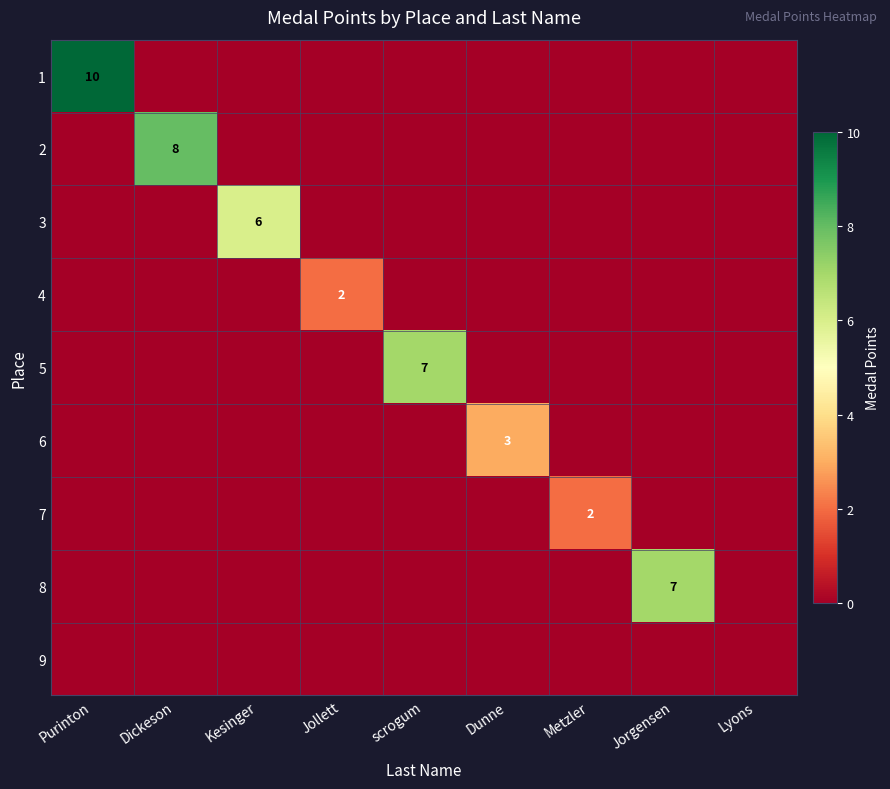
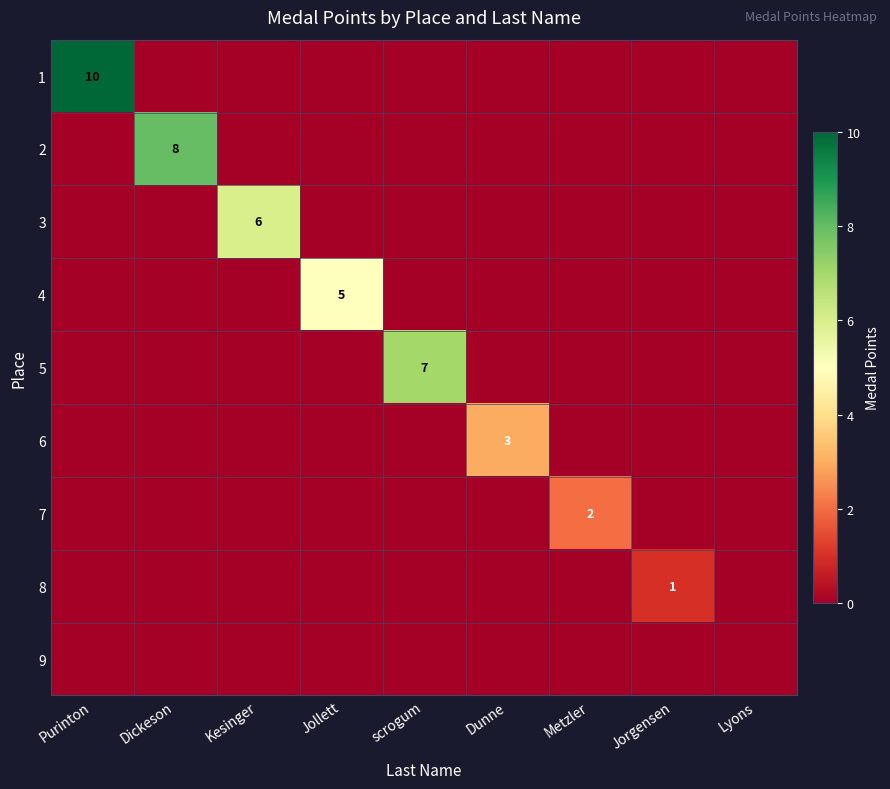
4, Jollett: 2 -> 5
8, Jorgensen: 7 -> 1
